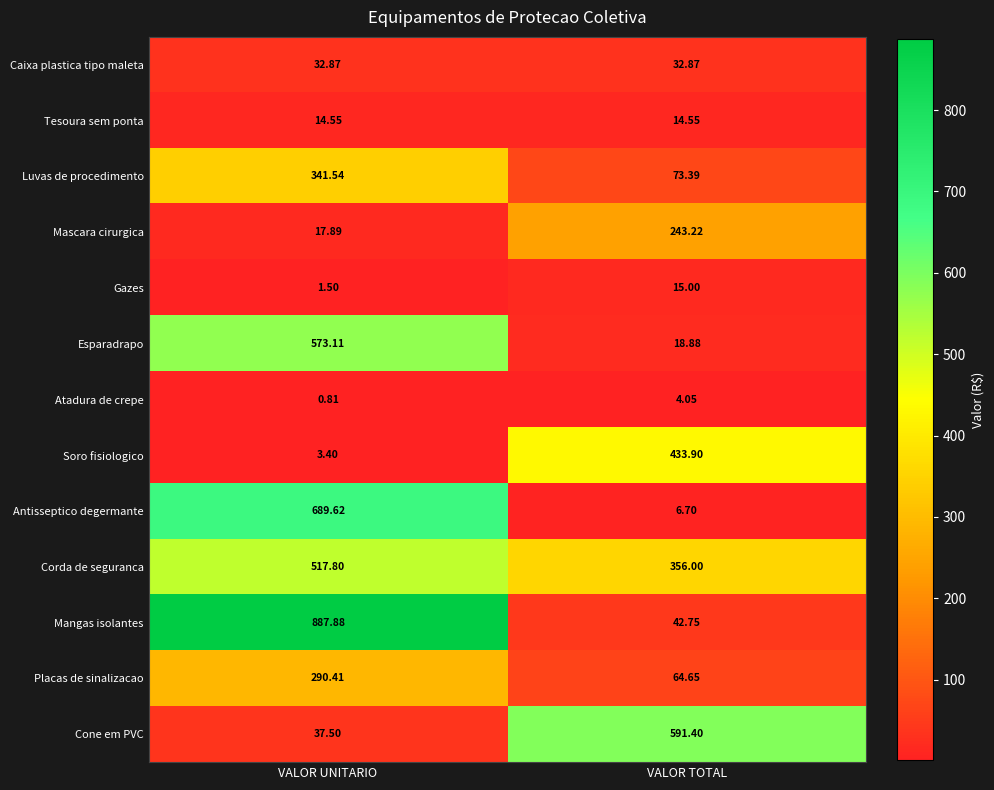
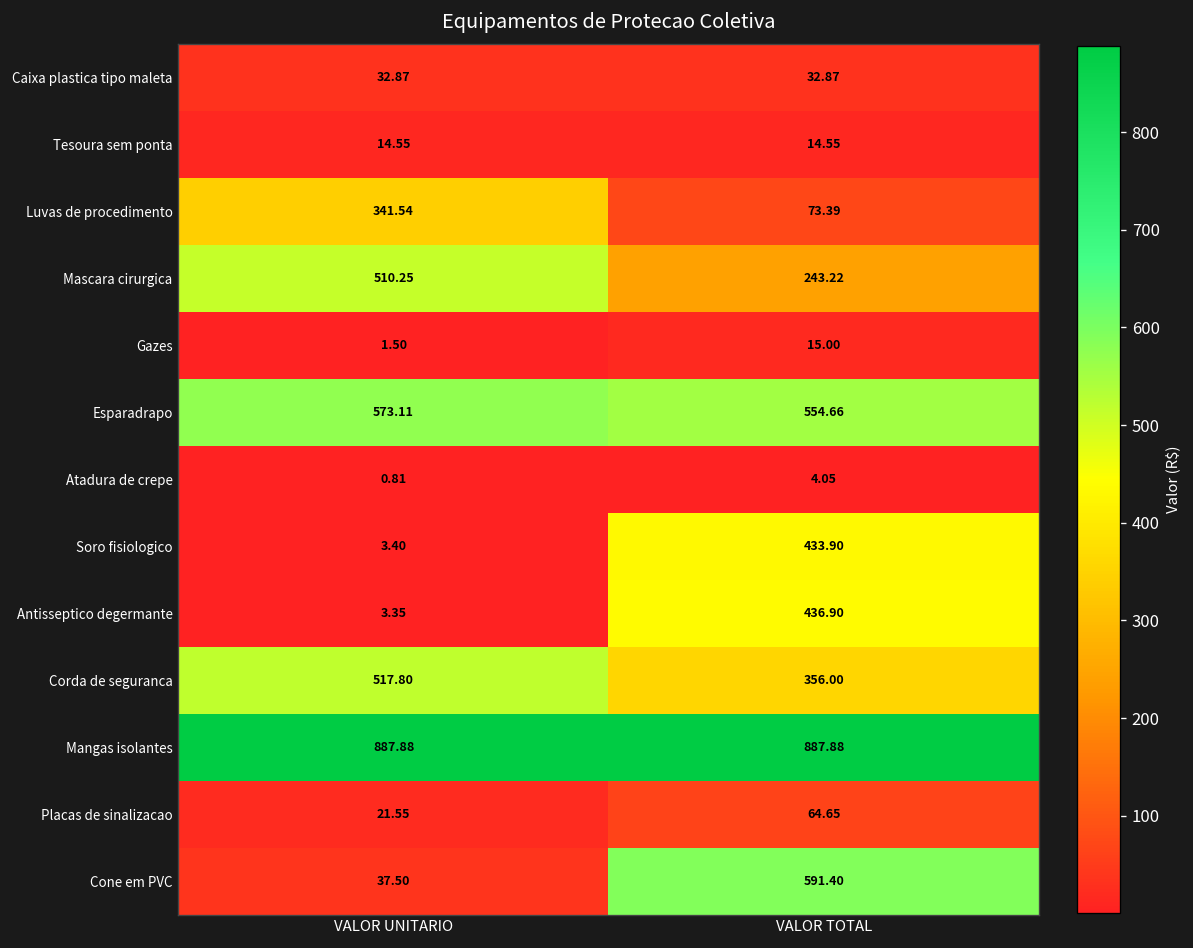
Mascara cirurgica, VALOR UNITARIO: 17.89 -> 510.25
Esparadrapo, VALOR TOTAL: 18.88 -> 554.66
Antisseptico degermante, VALOR UNITARIO: 689.62 -> 3.35
Antisseptico degermante, VALOR TOTAL: 6.70 -> 436.90
Mangas isolantes, VALOR TOTAL: 42.75 -> 887.88
Placas de sinalizacao, VALOR UNITARIO: 290.41 -> 21.55
